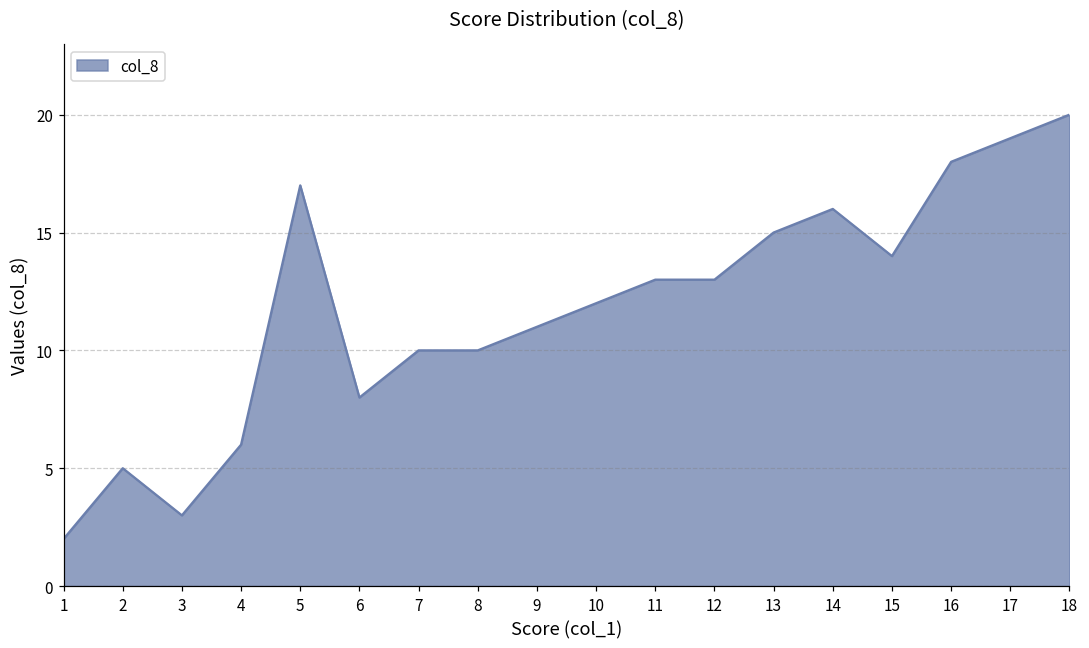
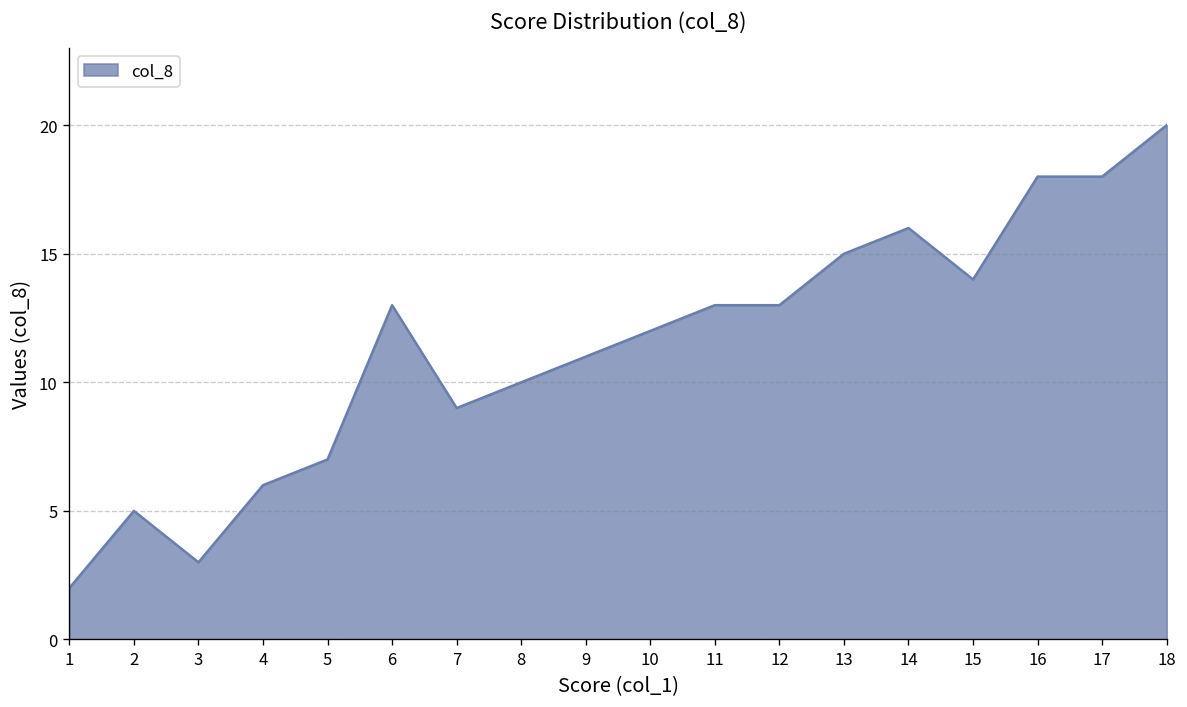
5: 17 -> 7
6: 8 -> 13
7: 10 -> 9
17: 19 -> 18
